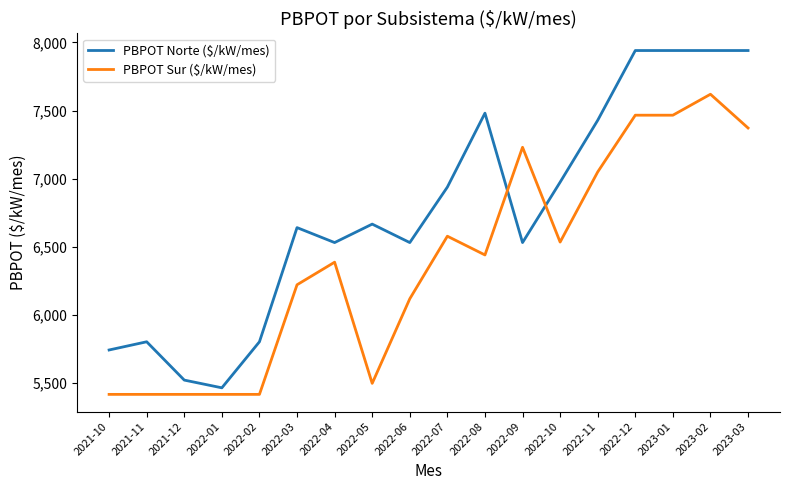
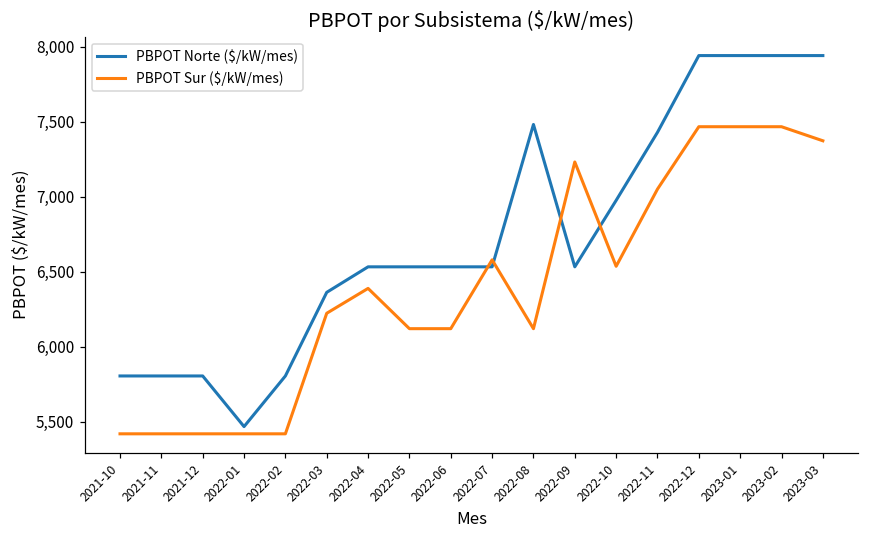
PBPOT Norte ($/kW/mes), 2021-10: 5,740 -> 5,800
PBPOT Norte ($/kW/mes), 2021-12: 5,520 -> 5,800
PBPOT Norte ($/kW/mes), 2022-03: 6,640 -> 6,360
PBPOT Norte ($/kW/mes), 2022-05: 6,670 -> 6,530
PBPOT Sur ($/kW/mes), 2022-05: 5,500 -> 6,120
PBPOT Norte ($/kW/mes), 2022-07: 6,940 -> 6,530
PBPOT Sur ($/kW/mes), 2022-08: 6,440 -> 6,120
PBPOT Sur ($/kW/mes), 2023-02: 7,620 -> 7,470
